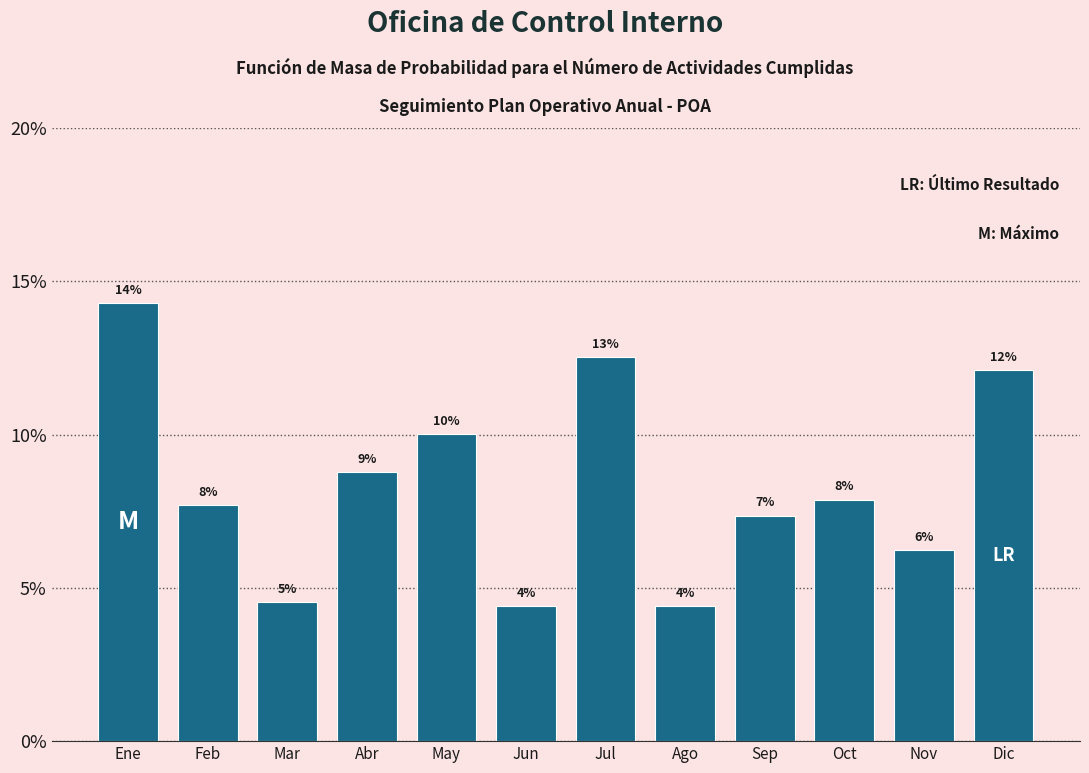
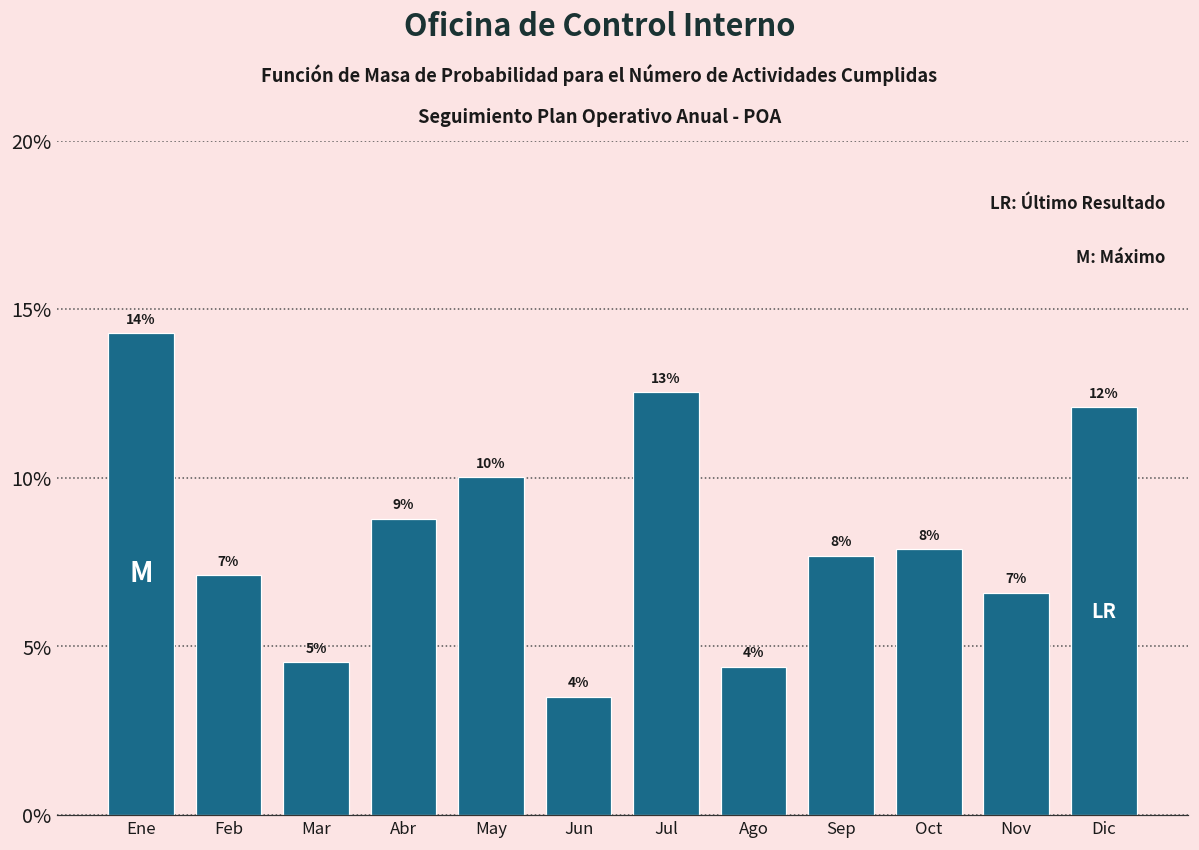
Feb: 8% -> 7%
Jun: 4.4% -> 3.5%
Sep: 7% -> 8%
Nov: 6% -> 7%
